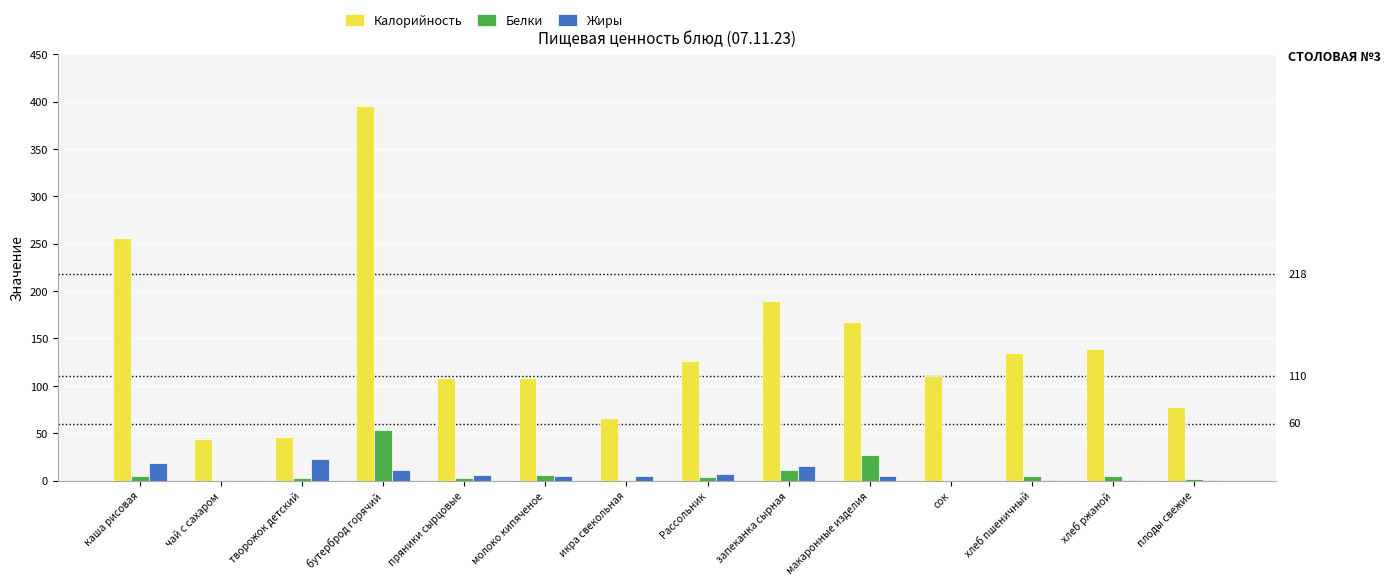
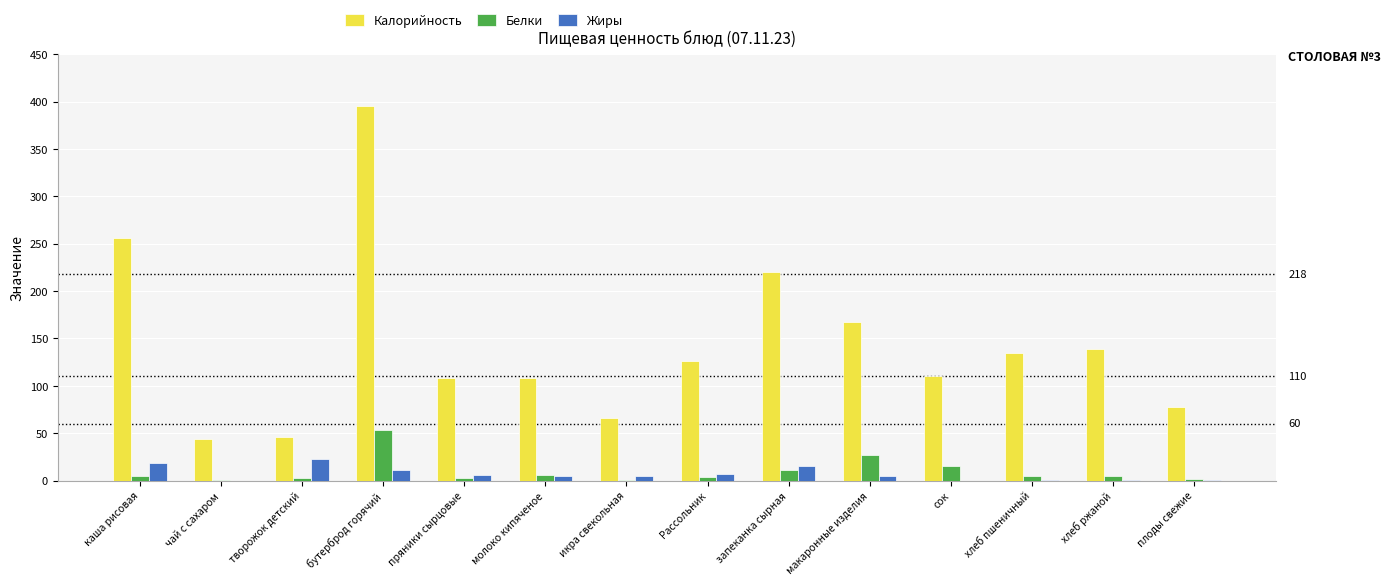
Калорийность, запеканка сырная: 190 -> 220
Белки, сок: 0 -> 10
